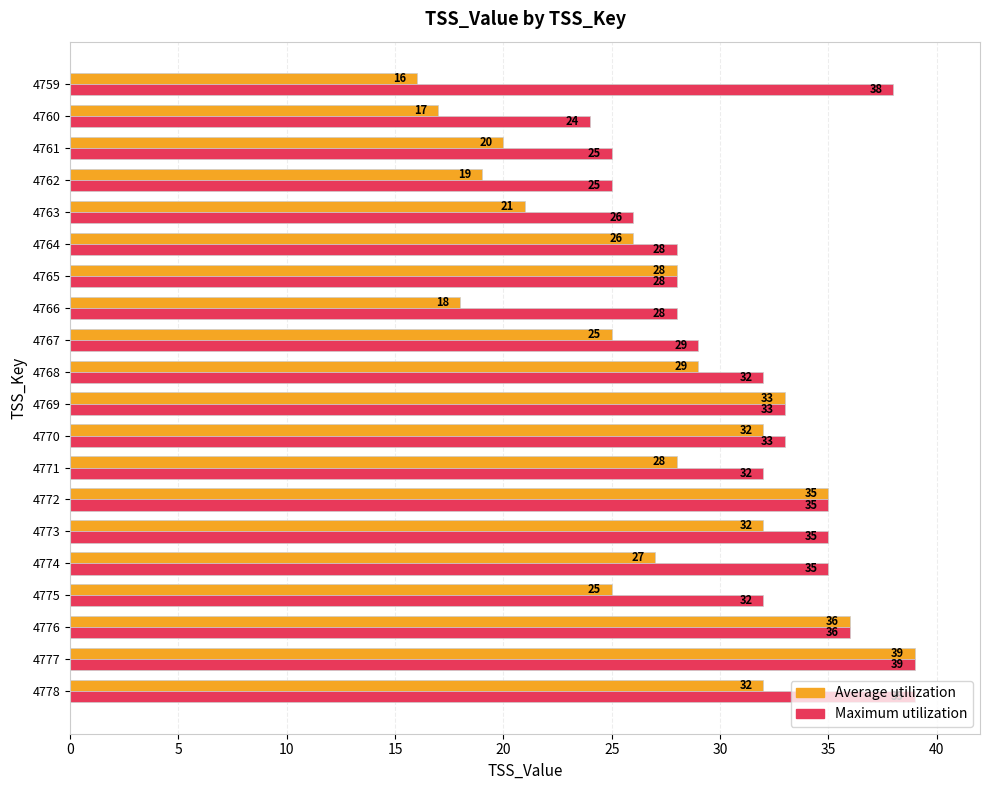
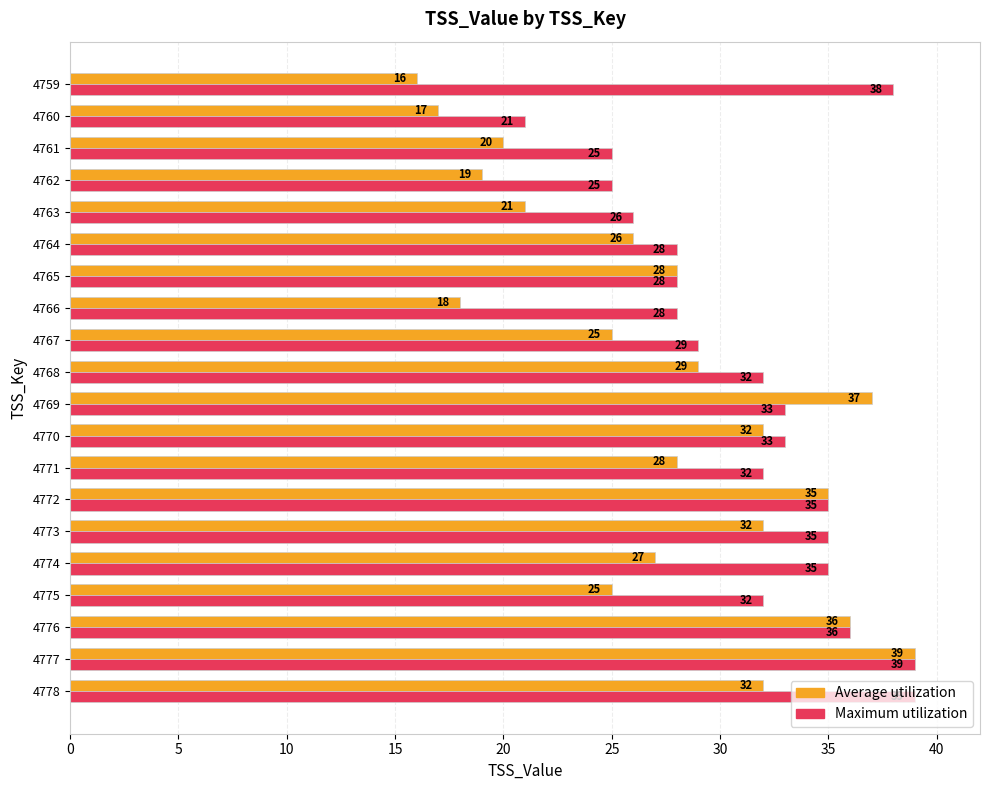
Maximum utilization, 4760: 24 -> 21
Average utilization, 4769: 33 -> 37
